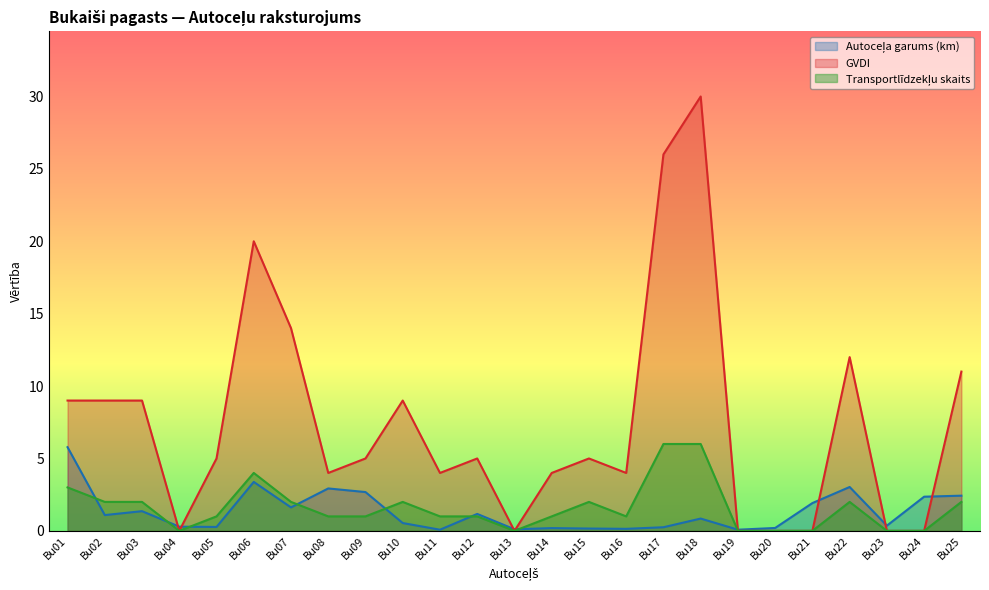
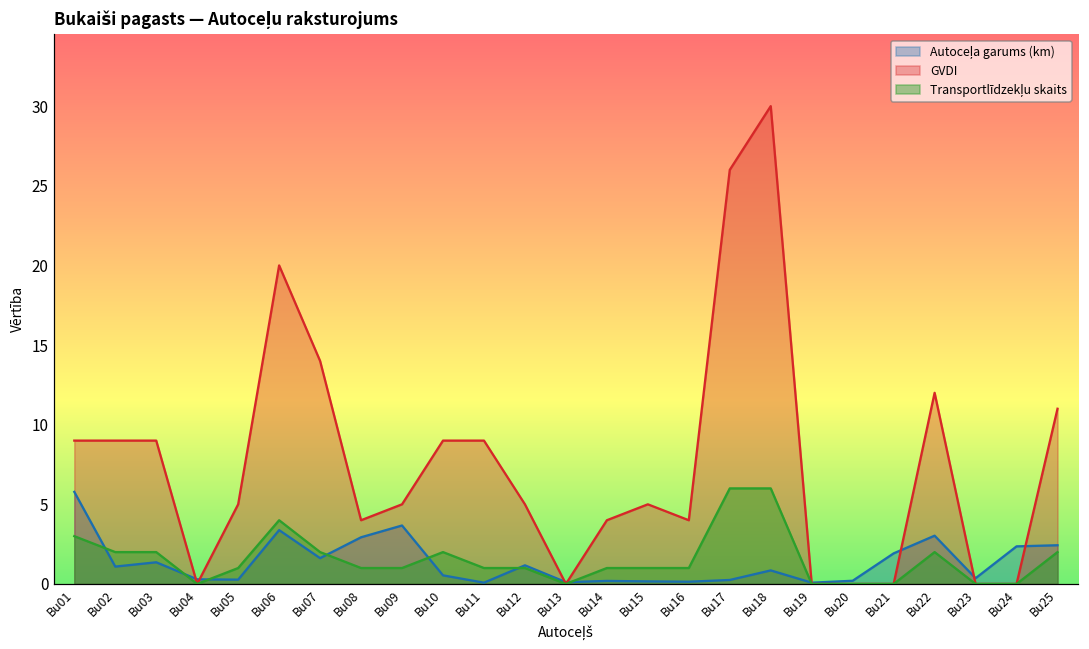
Autoceļa garums (km), Bu09: 2.7 -> 3.7
GVDI, Bu11: 4 -> 9
Transportlīdzekļu skaits, Bu15: 2 -> 1
